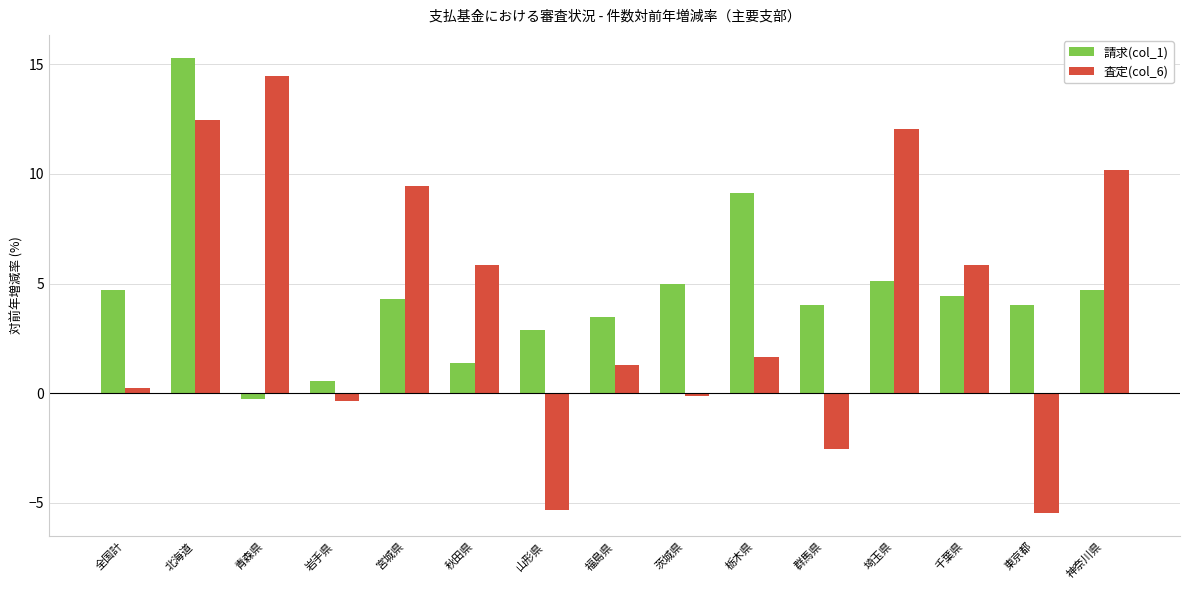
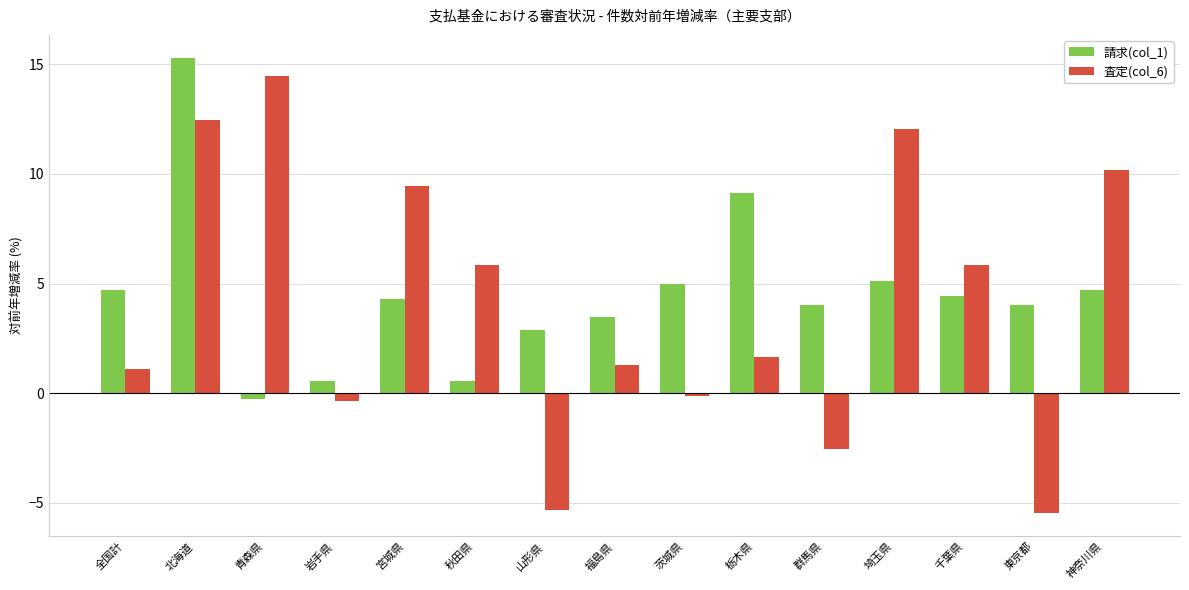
査定(col_6), 全国計: 0.3 -> 1.1
請求(col_1), 秋田県: 1.4 -> 0.5
